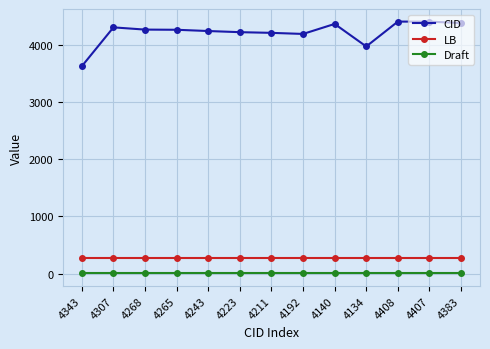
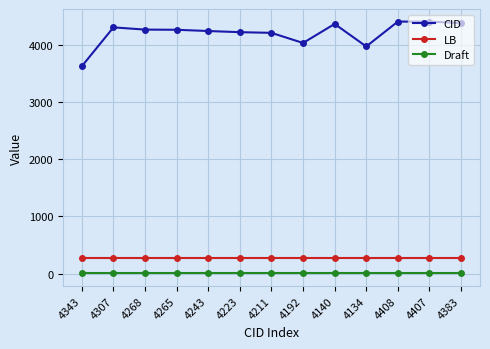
CID, 4192: 4200 -> 4000
